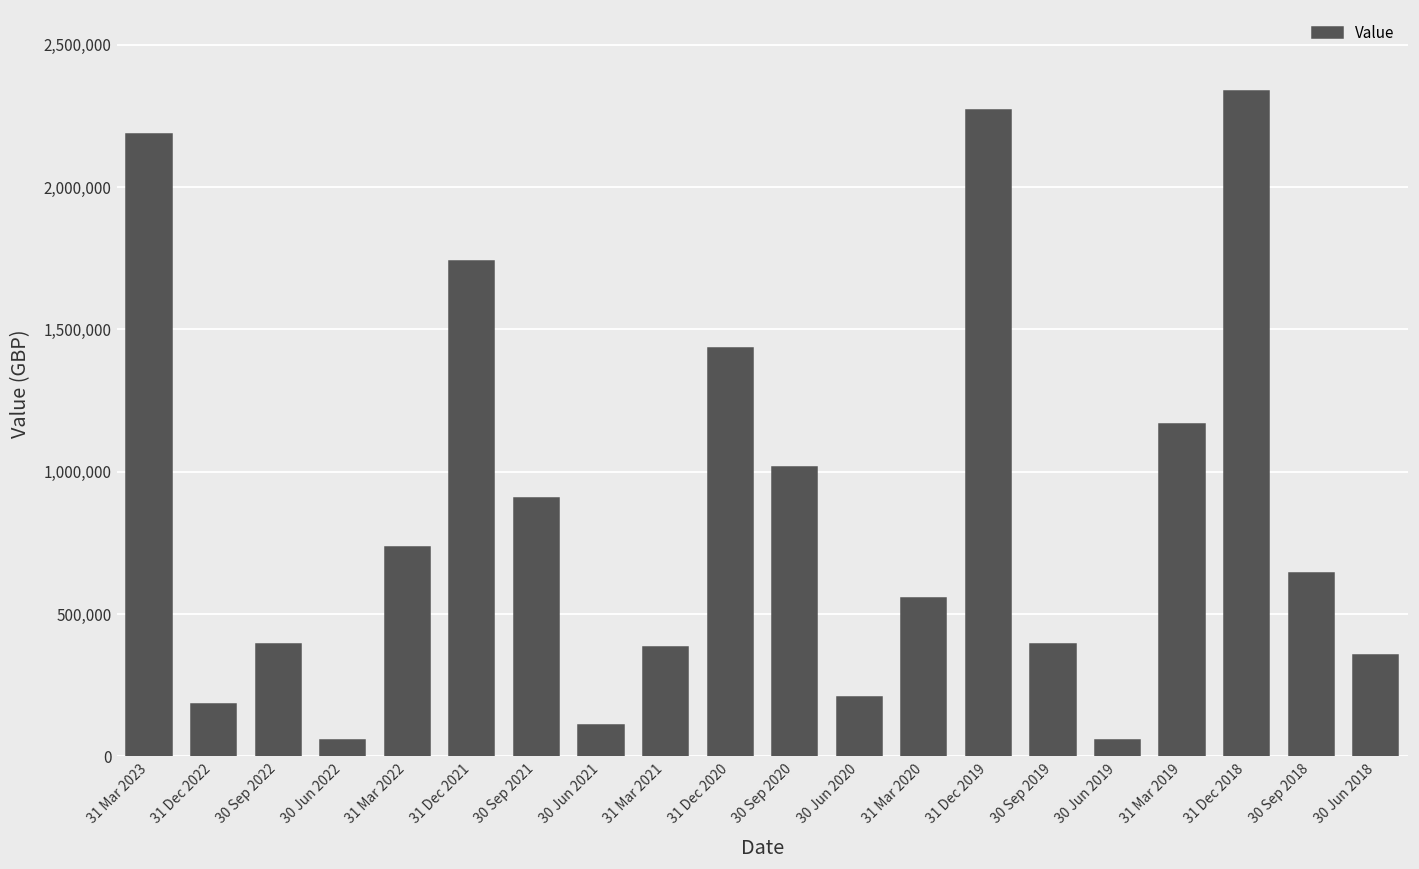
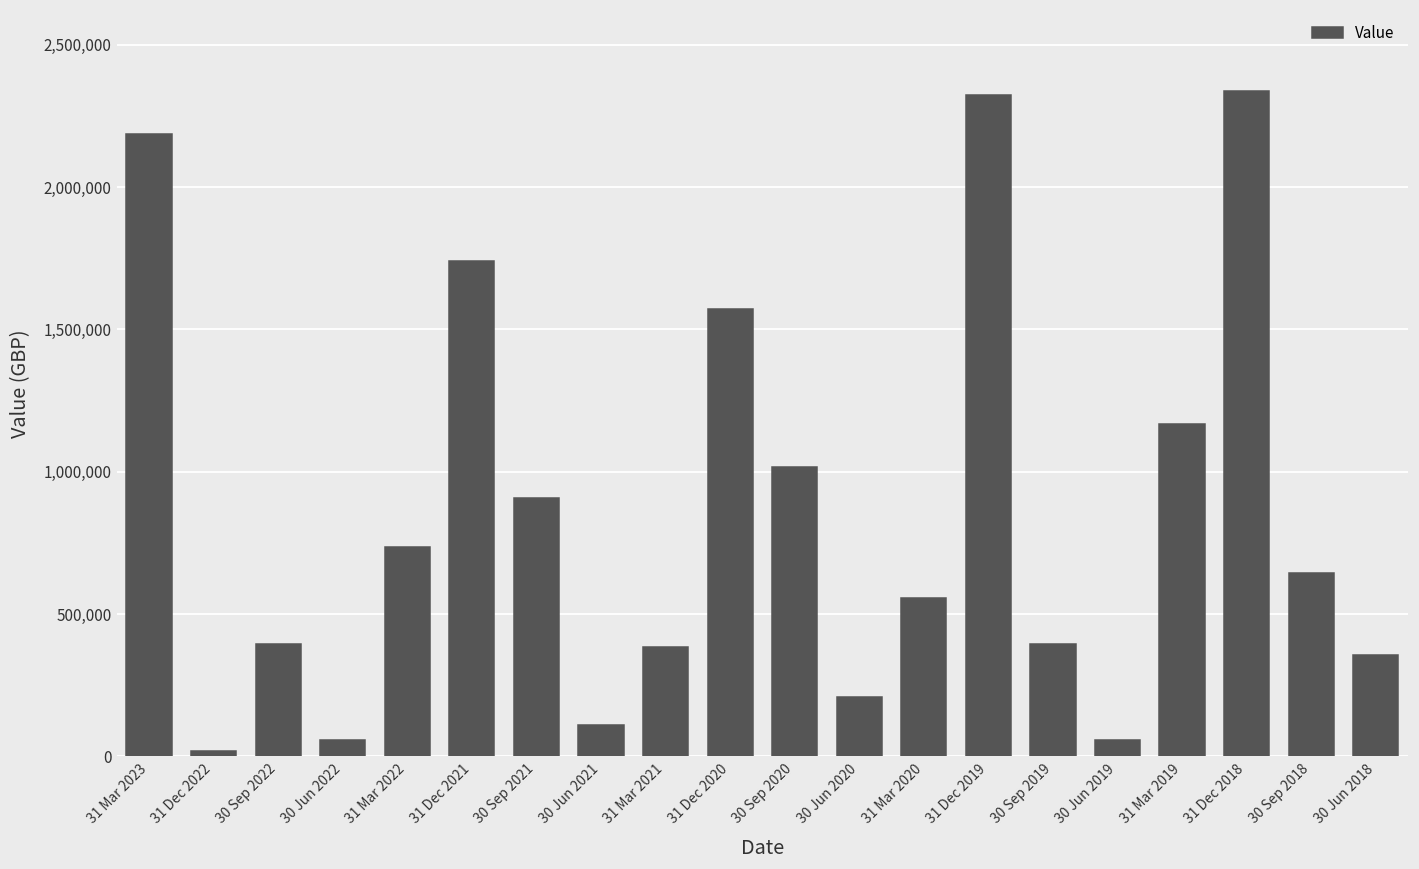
31 Dec 2022: 180,000 -> 20,000
31 Dec 2020: 1,440,000 -> 1,570,000
31 Dec 2019: 2,270,000 -> 2,320,000
